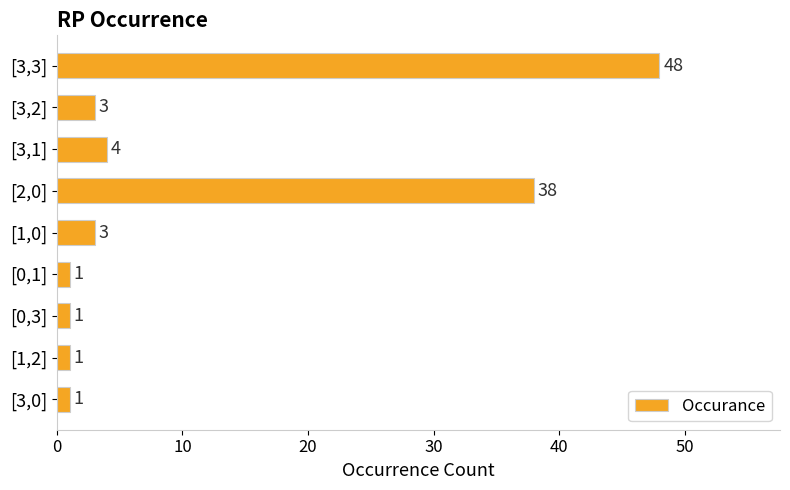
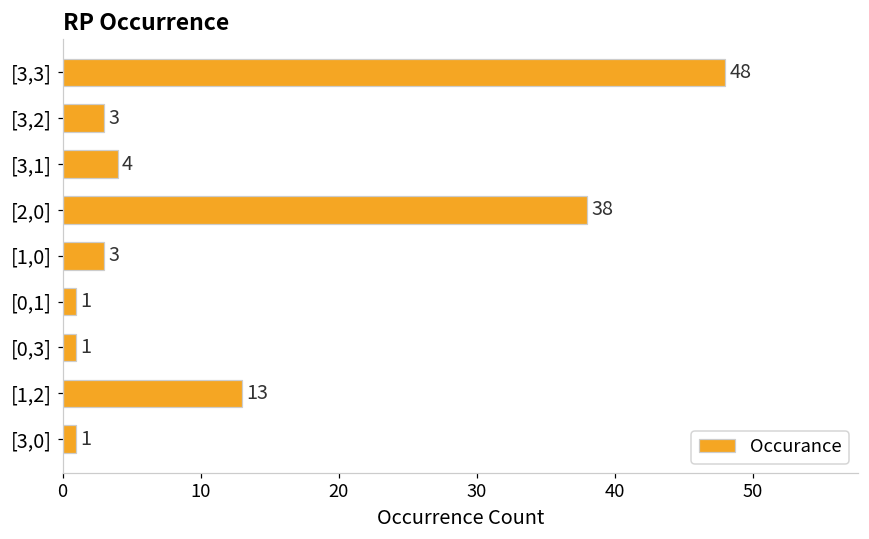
[1,2]: 1 -> 13
